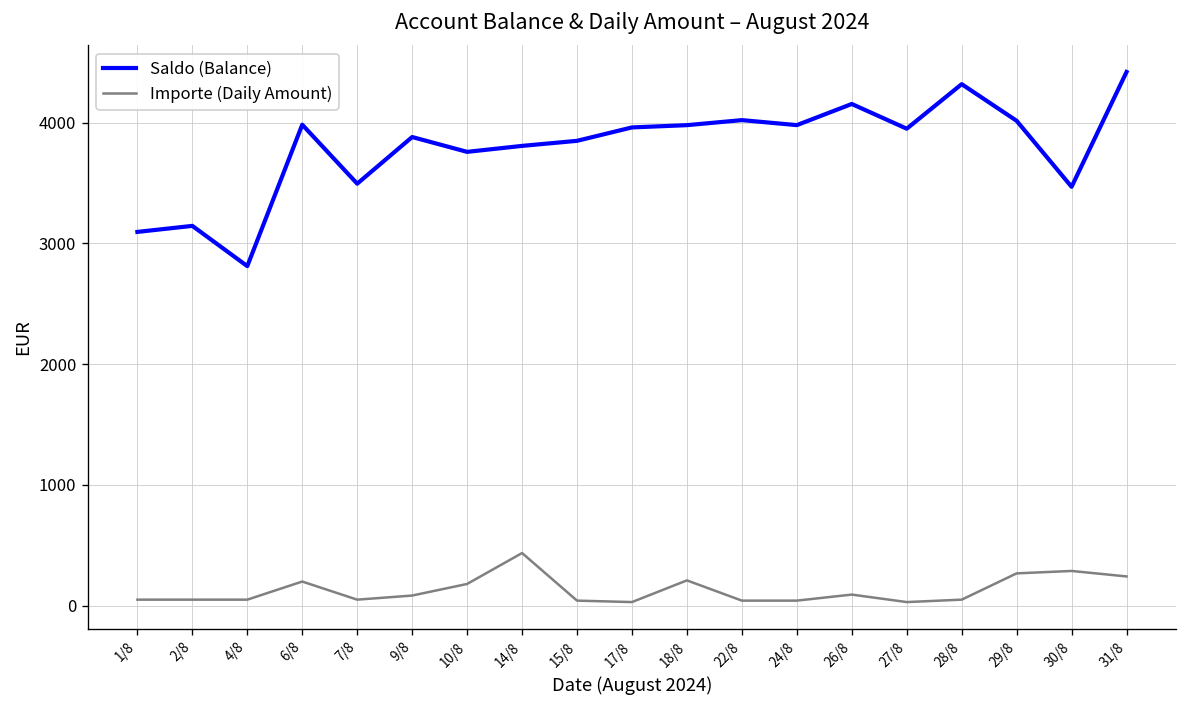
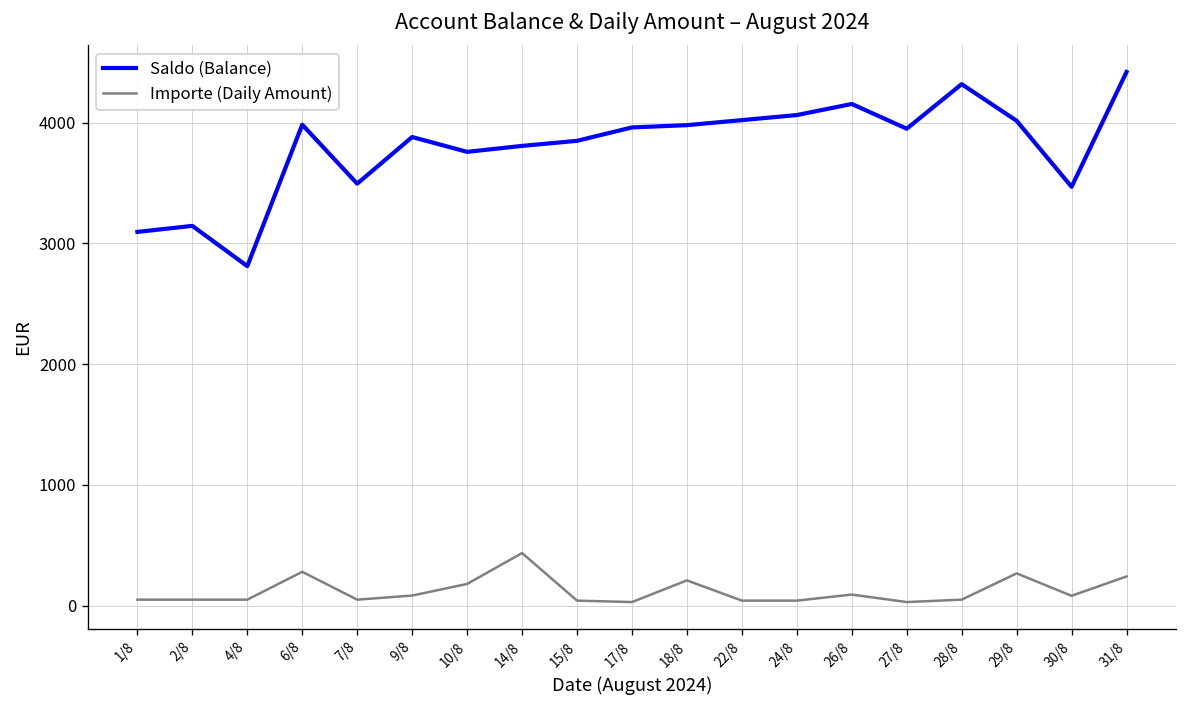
Importe (Daily Amount), 6/8: 200 -> 280
Saldo (Balance), 24/8: 3980 -> 4060
Importe (Daily Amount), 30/8: 290 -> 80
